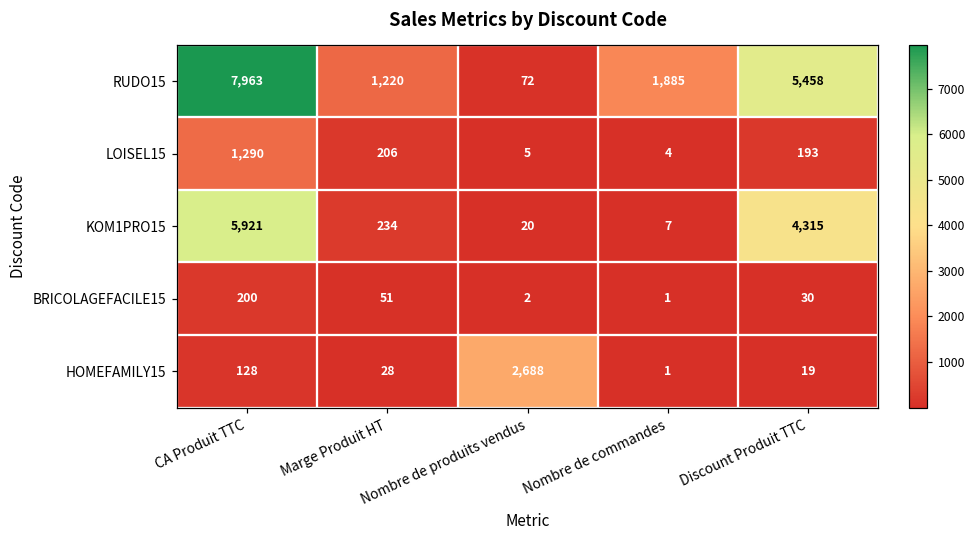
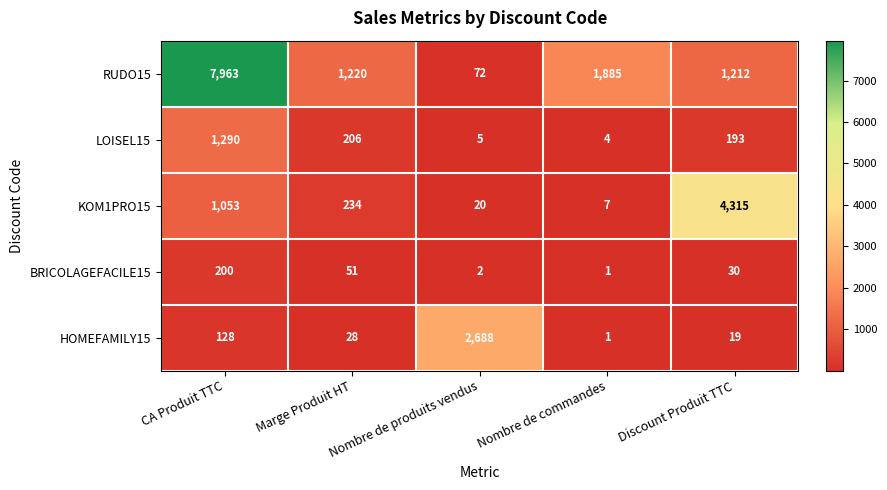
RUDO15, Discount Produit TTC: 5,458 -> 1,212
KOM1PRO15, CA Produit TTC: 5,921 -> 1,053
